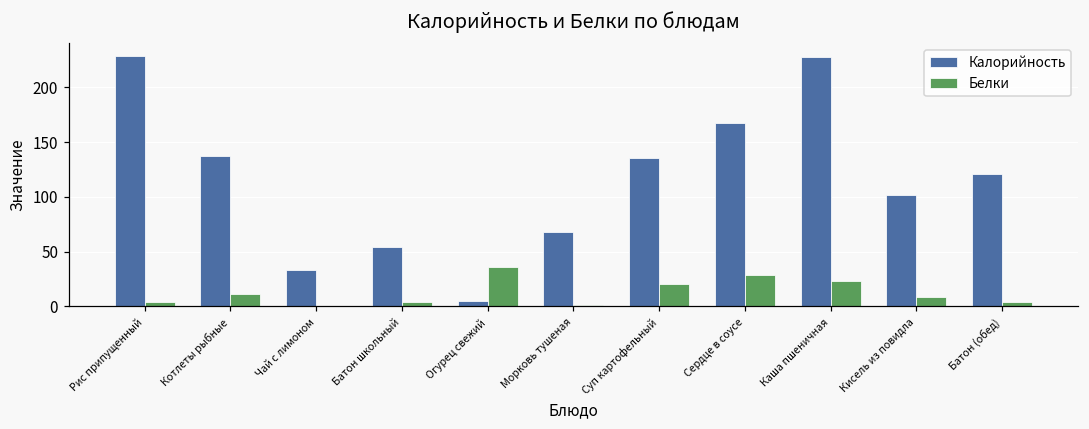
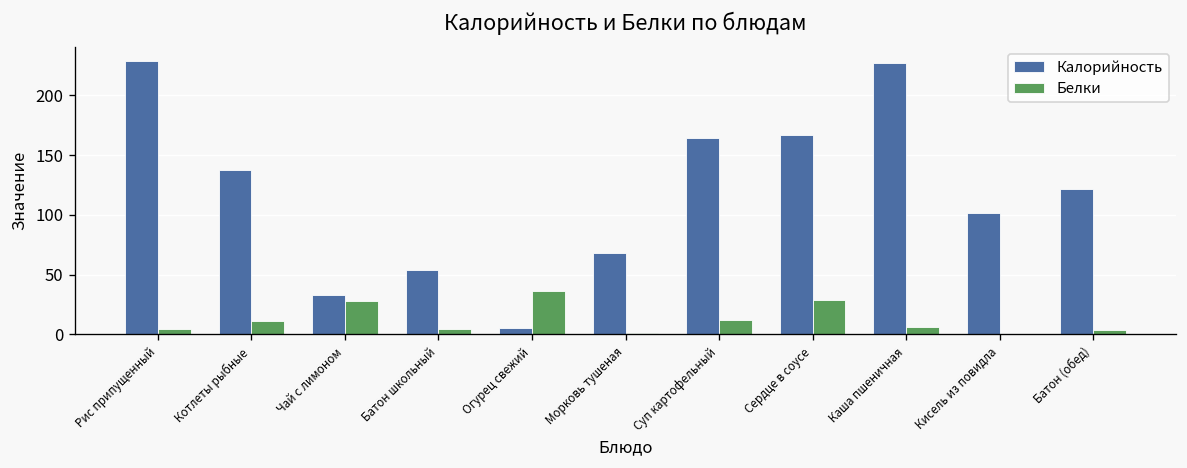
Белки, Чай с лимоном: 0 -> 30
Калорийность, Суп картофельный: 140 -> 160
Белки, Суп картофельный: 20 -> 10
Белки, Каша пшеничная: 20 -> 10
Белки, Кисель из повидла: 10 -> 0
